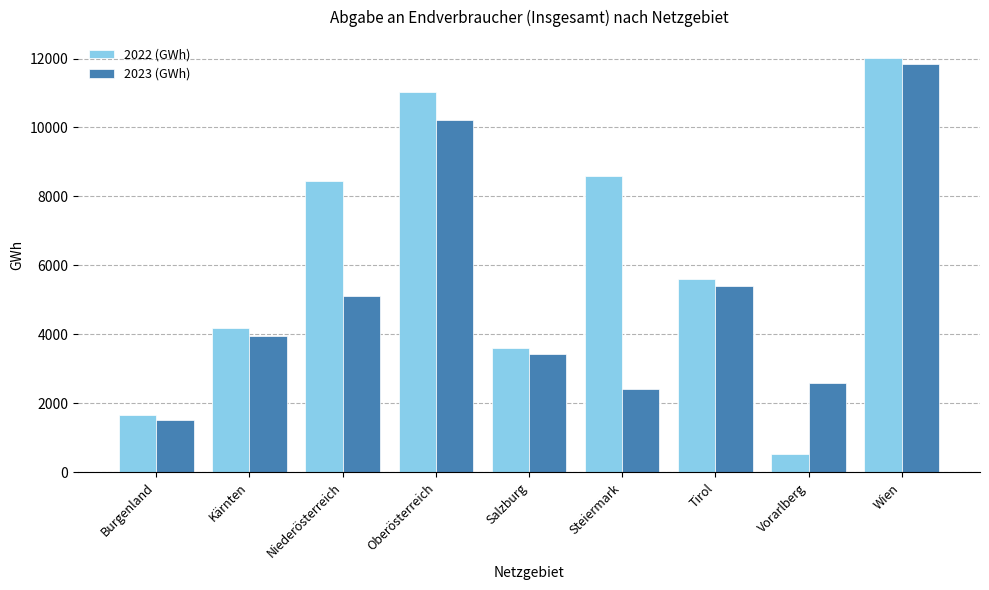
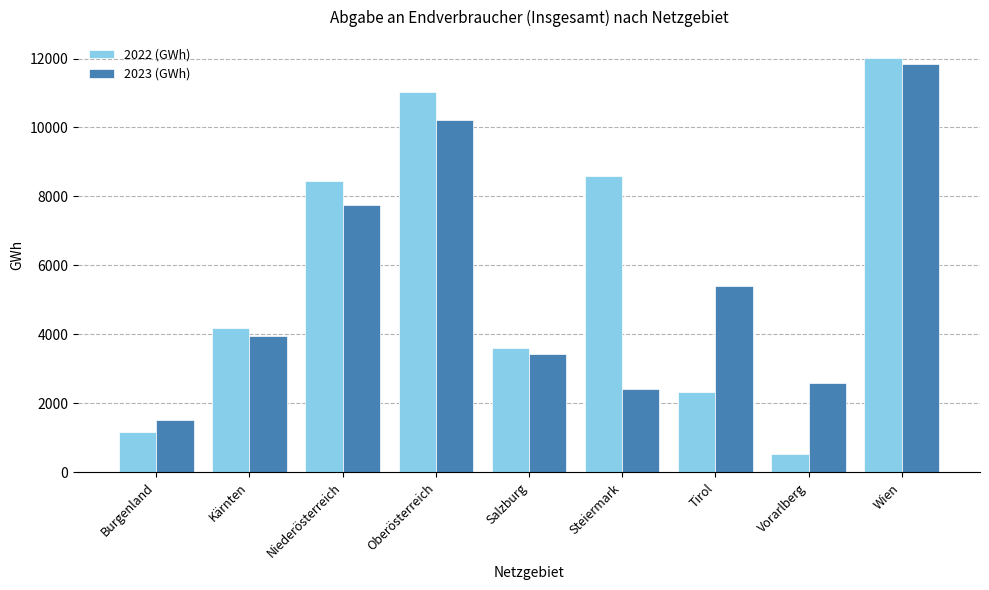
2022 (GWh), Burgenland: 1700 -> 1200
2023 (GWh), Niederösterreich: 5100 -> 7800
2022 (GWh), Tirol: 5600 -> 2300
